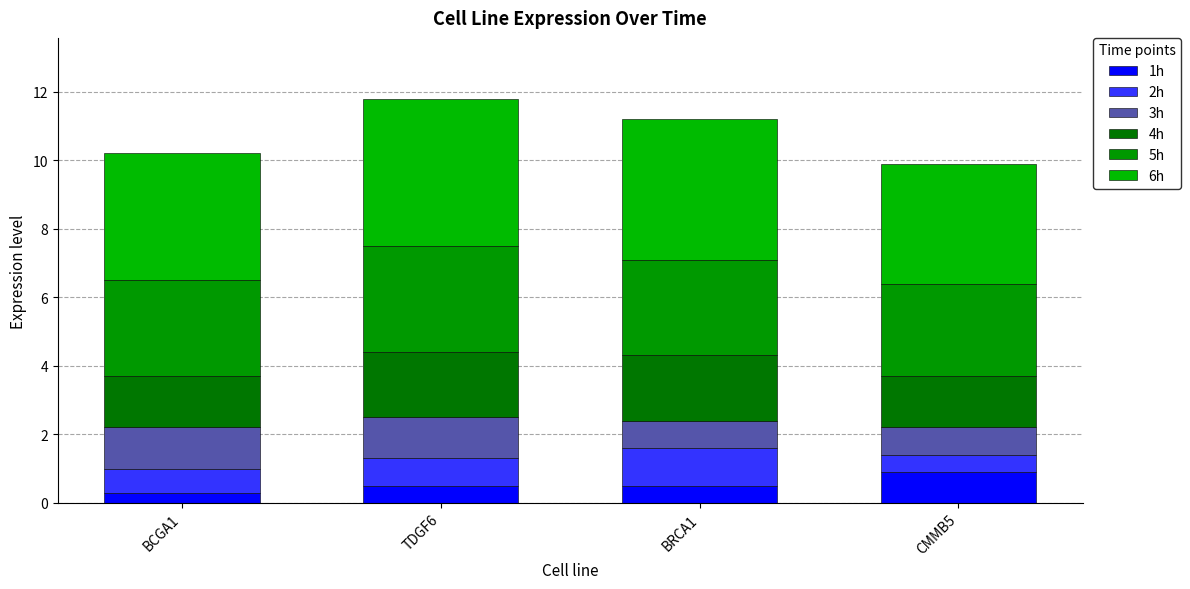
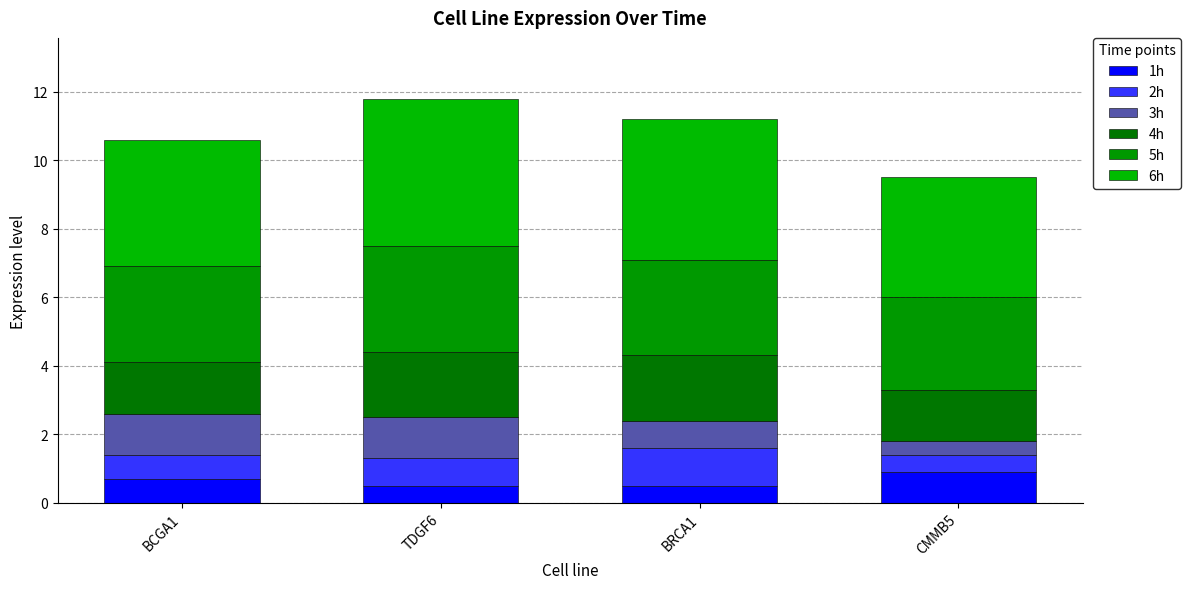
1h, BCGA1: 0.3 -> 0.7
3h, CMMB5: 0.8 -> 0.4
